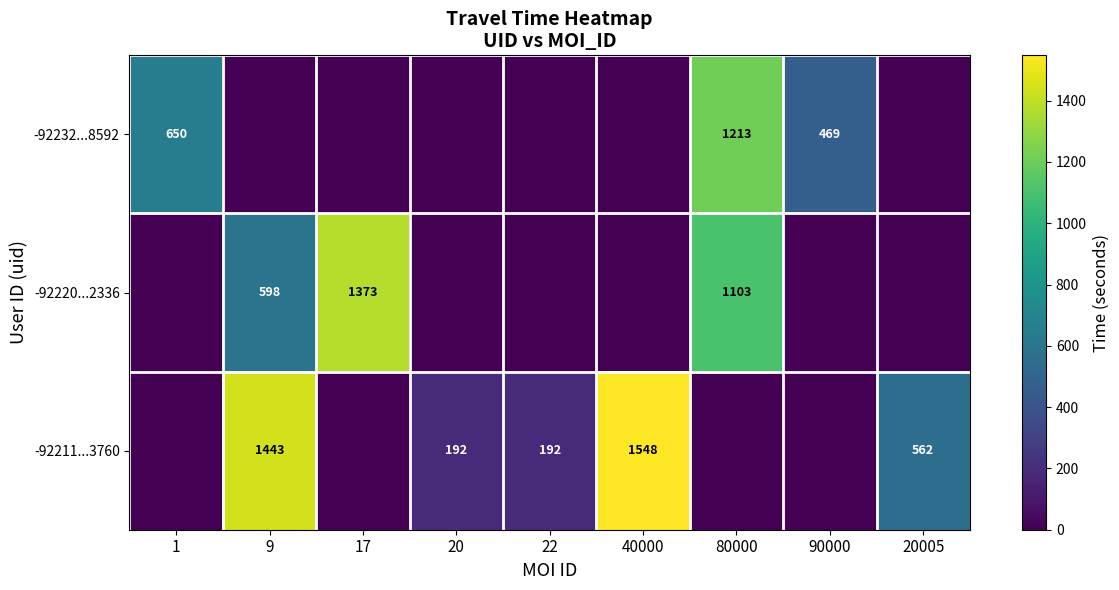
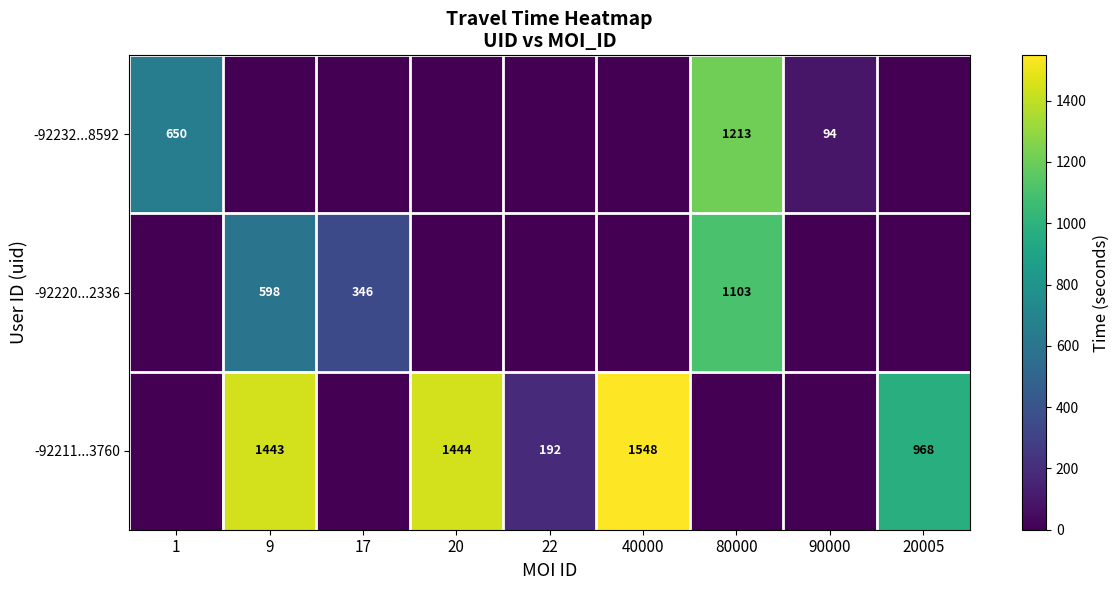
-92232...8592, 90000: 469 -> 94
-92220...2336, 17: 1373 -> 346
-92211...3760, 20: 192 -> 1444
-92211...3760, 20005: 562 -> 968
